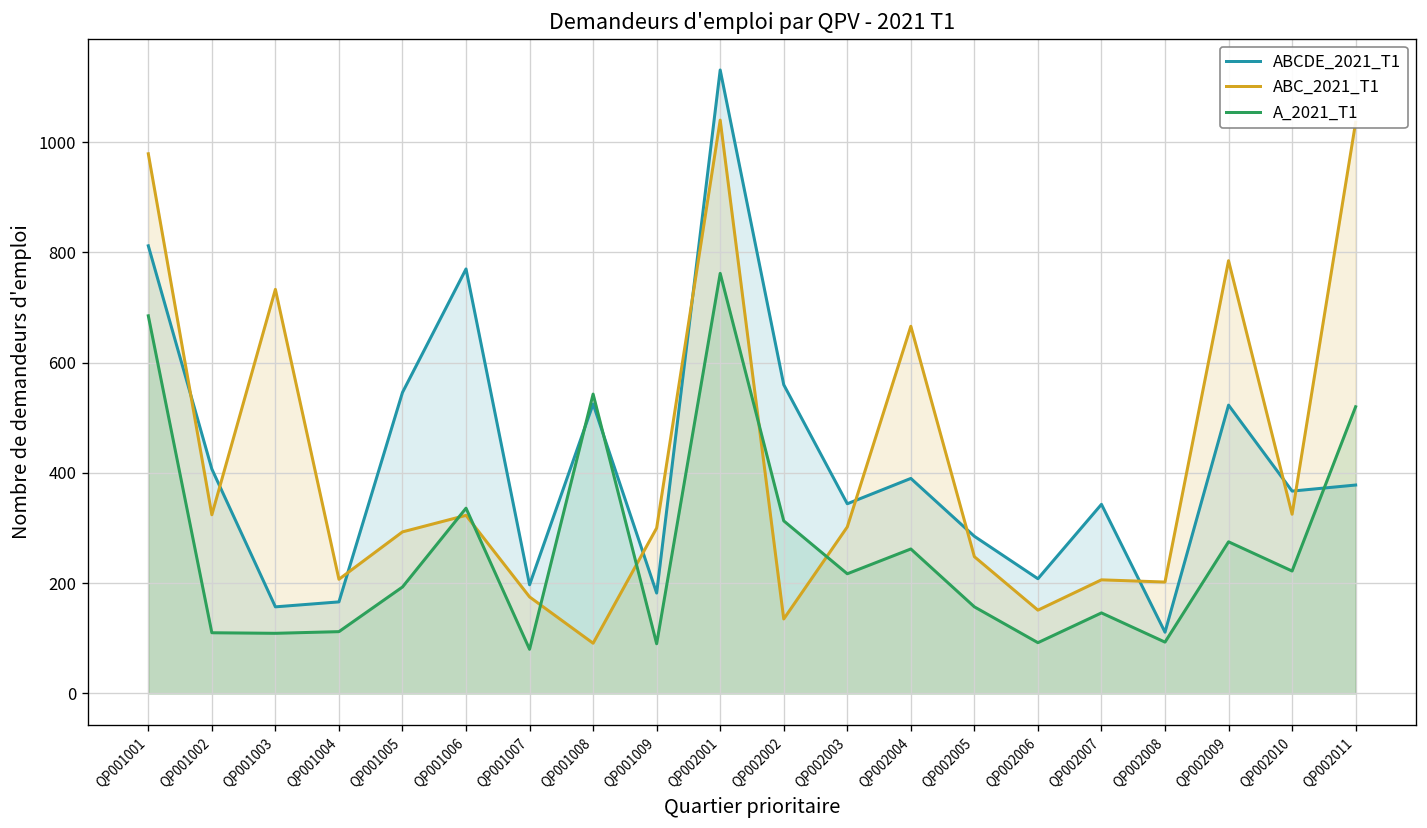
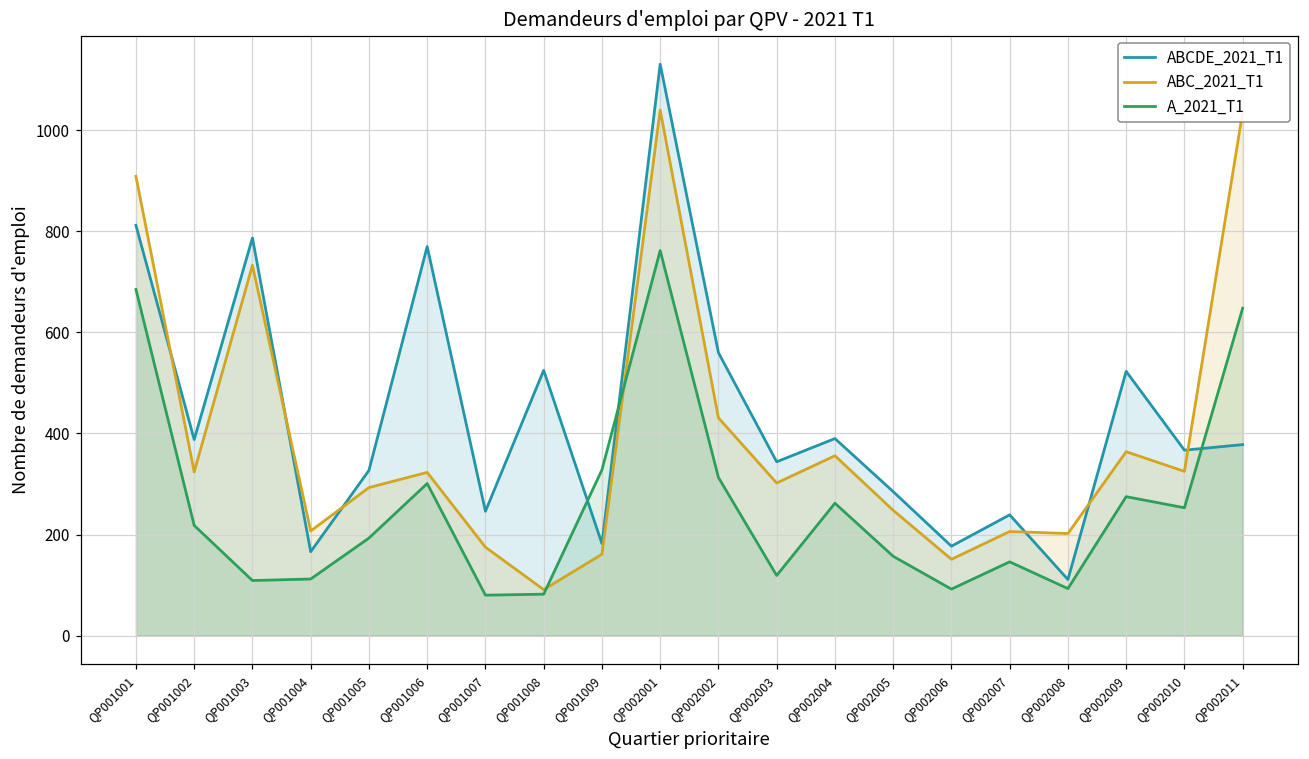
ABC_2021_T1, QP001001: 980 -> 910
ABCDE_2021_T1, QP001002: 410 -> 390
A_2021_T1, QP001002: 110 -> 220
ABCDE_2021_T1, QP001003: 160 -> 790
ABCDE_2021_T1, QP001005: 550 -> 330
A_2021_T1, QP001006: 340 -> 300
ABCDE_2021_T1, QP001007: 200 -> 250
A_2021_T1, QP001008: 540 -> 80
ABC_2021_T1, QP001009: 300 -> 160
A_2021_T1, QP001009: 90 -> 330
ABC_2021_T1, QP002002: 140 -> 430
A_2021_T1, QP002003: 220 -> 120
ABC_2021_T1, QP002004: 670 -> 360
ABCDE_2021_T1, QP002006: 210 -> 180
ABCDE_2021_T1, QP002007: 340 -> 240
ABC_2021_T1, QP002009: 790 -> 360
A_2021_T1, QP002010: 220 -> 250
A_2021_T1, QP002011: 520 -> 650
